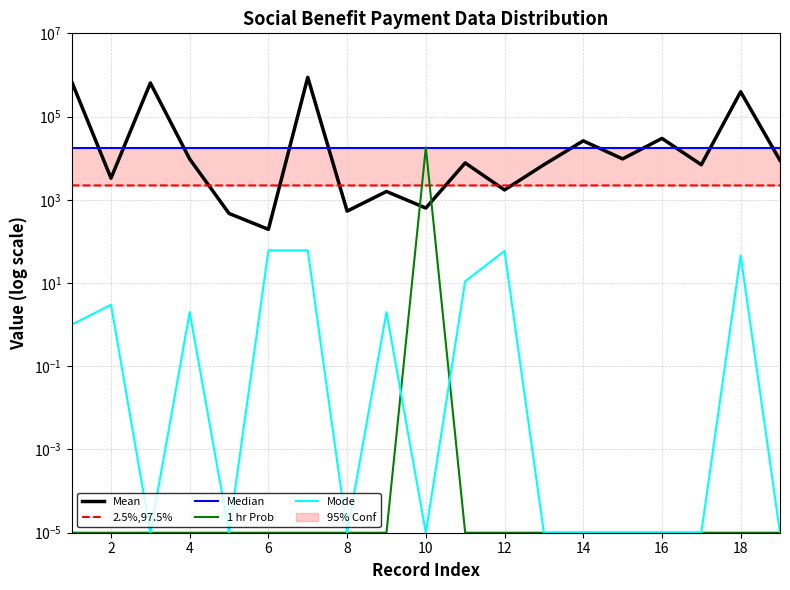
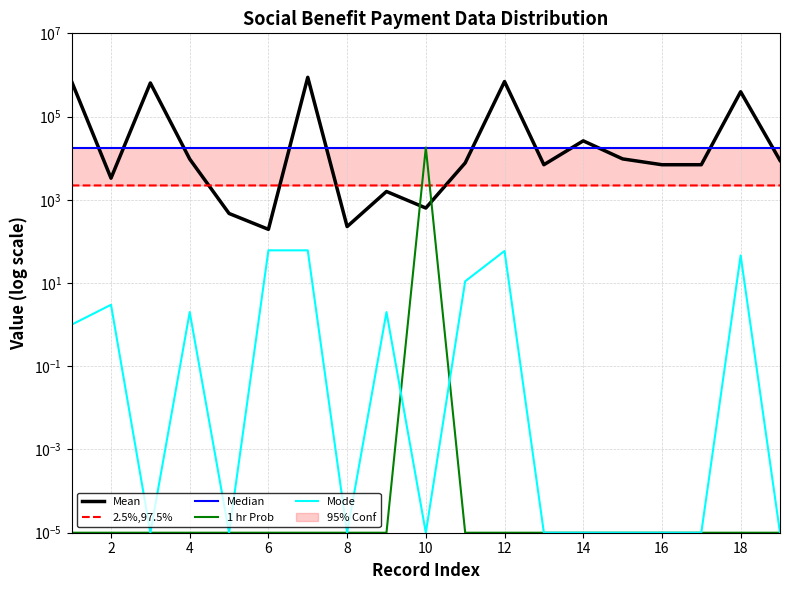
Mean, 8: 500 -> 200
Mean, 12: 1700 -> 700000
Mean, 16: 30000 -> 7000
